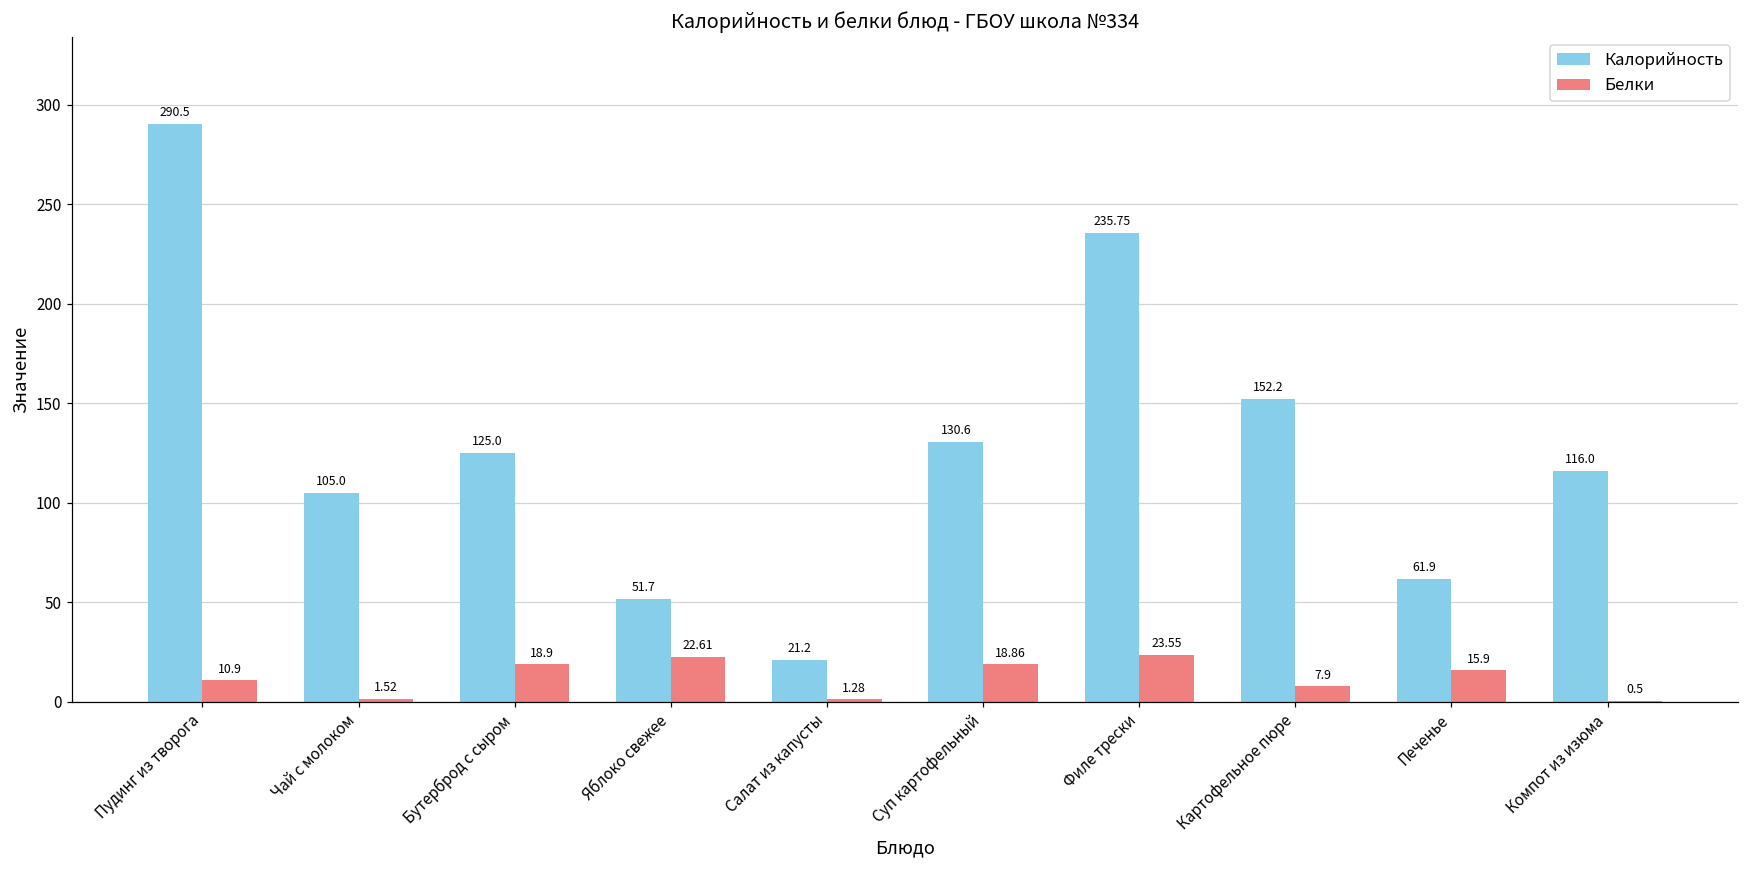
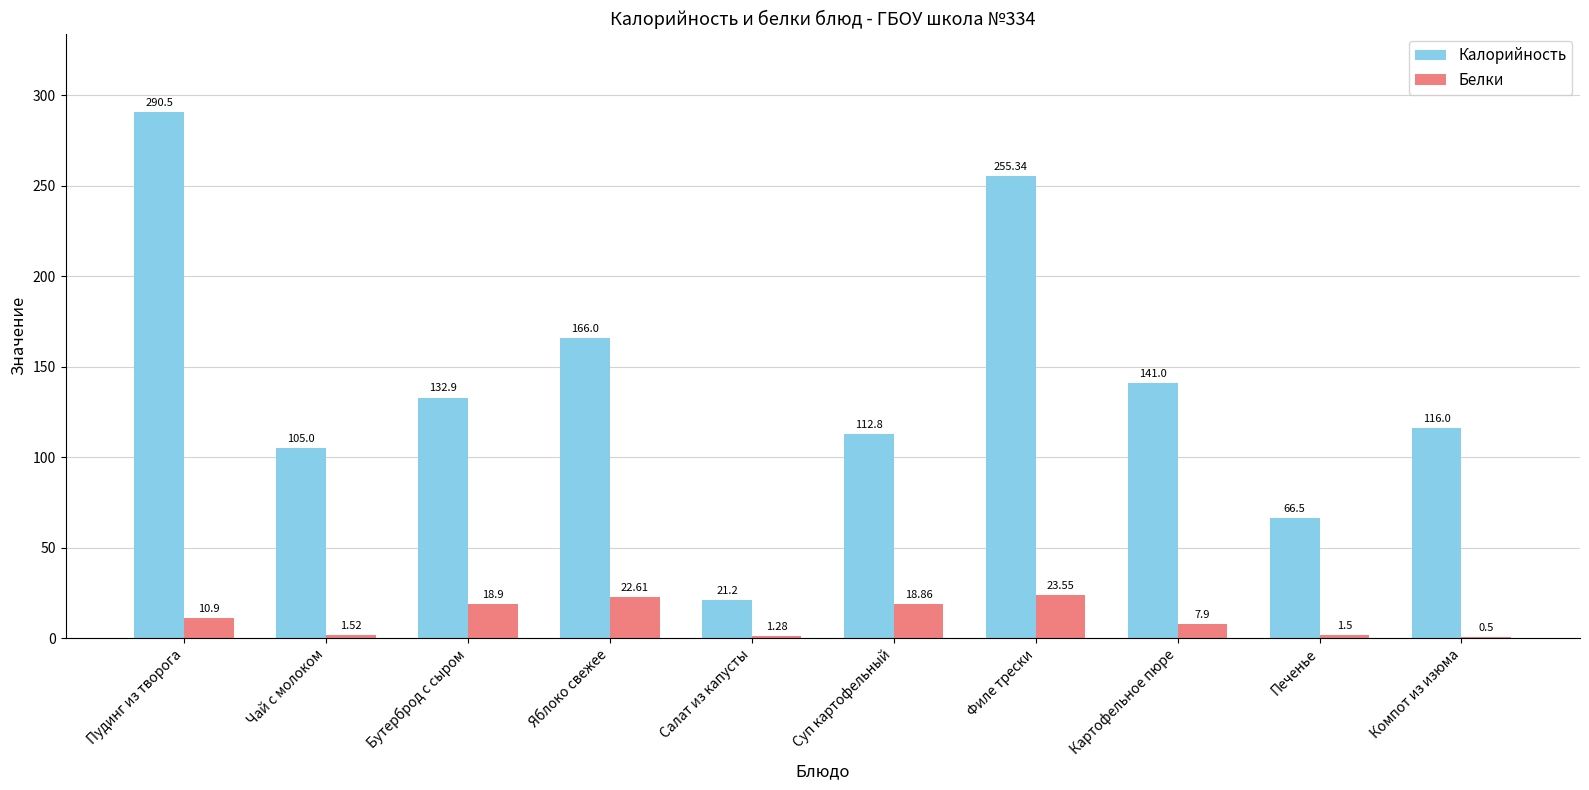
Калорийность, Бутерброд с сыром: 125.0 -> 132.9
Калорийность, Яблоко свежее: 51.7 -> 166.0
Калорийность, Суп картофельный: 130.6 -> 112.8
Калорийность, Филе трески: 235.75 -> 255.34
Калорийность, Картофельное пюре: 152.2 -> 141.0
Калорийность, Печенье: 61.9 -> 66.5
Белки, Печенье: 15.9 -> 1.5
